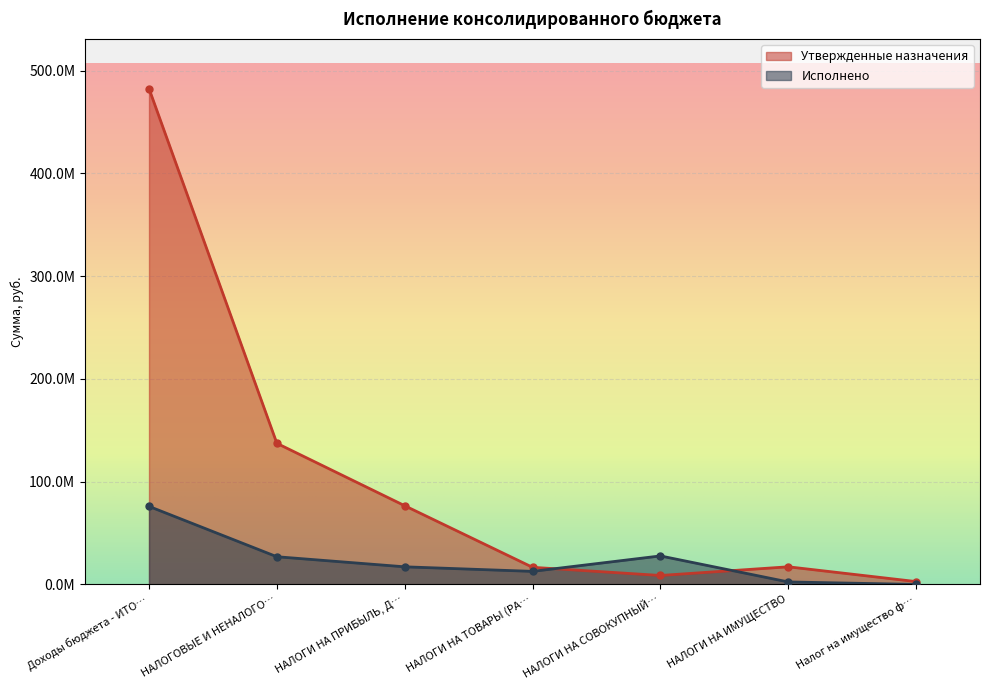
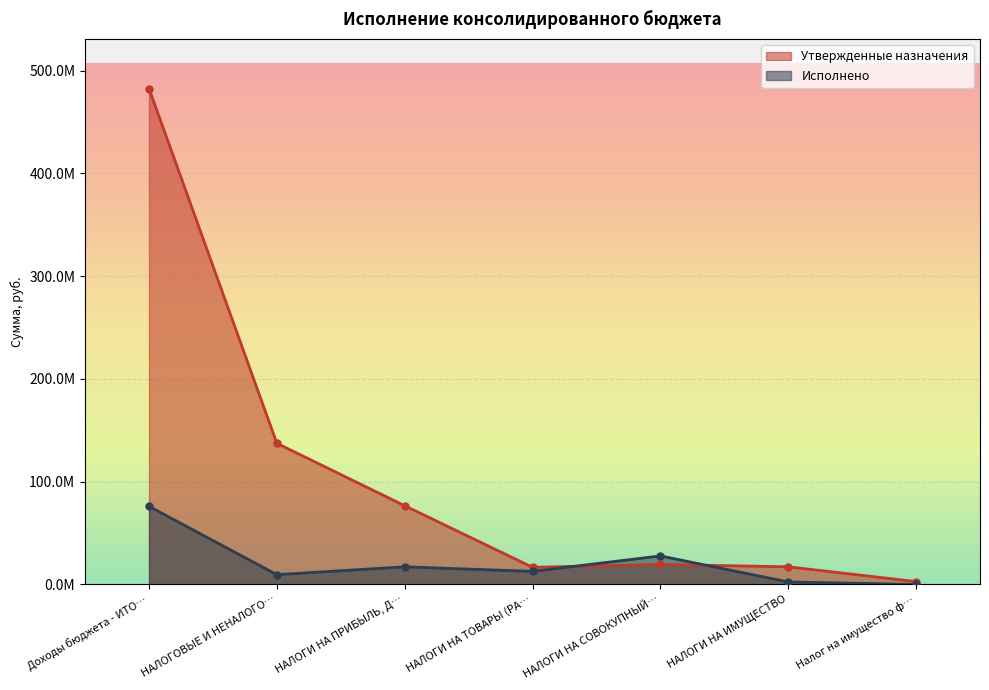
Исполнено, НАЛОГОВЫЕ И НЕНАЛОГО…: 27000000 -> 10000000
Утвержденные назначения, НАЛОГИ НА СОВОКУПНЫЙ…: 9000000 -> 19000000
